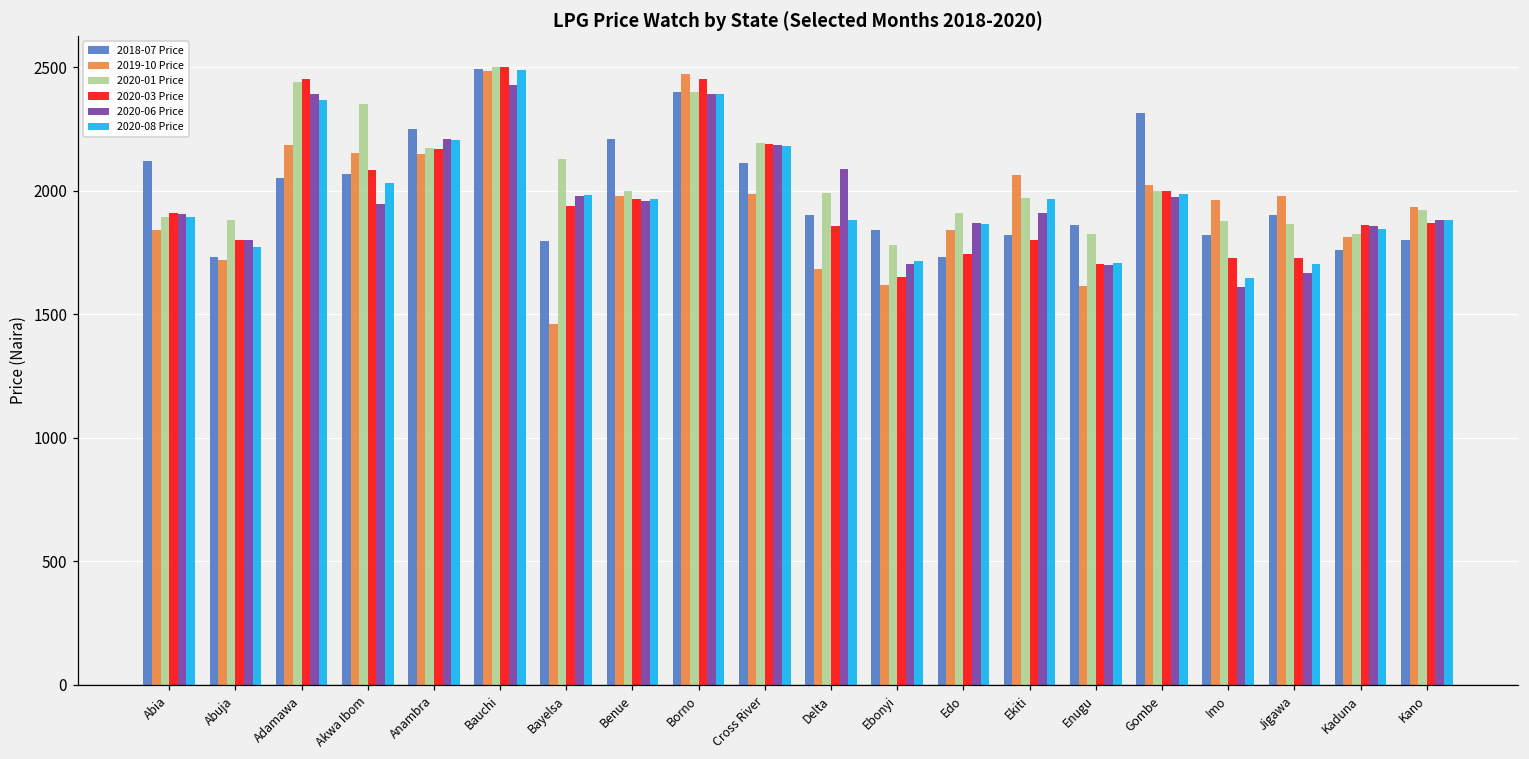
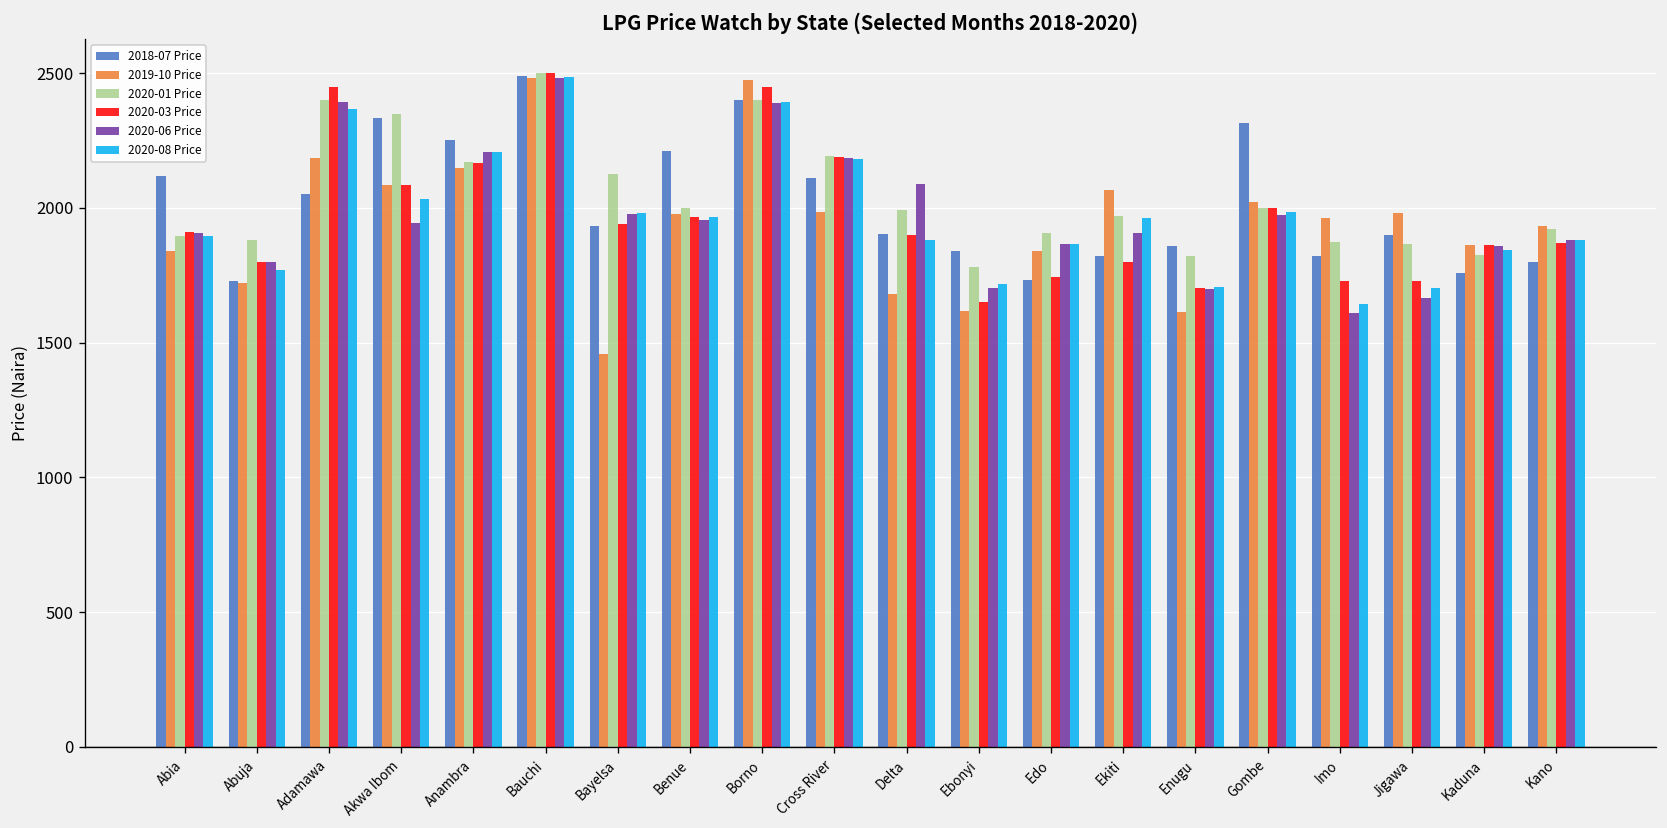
2020-01 Price, Adamawa: 2440 -> 2400
2018-07 Price, Akwa Ibom: 2070 -> 2330
2019-10 Price, Akwa Ibom: 2150 -> 2080
2020-06 Price, Bauchi: 2430 -> 2480
2018-07 Price, Bayelsa: 1790 -> 1930
2020-03 Price, Delta: 1860 -> 1900
2019-10 Price, Kaduna: 1810 -> 1860
